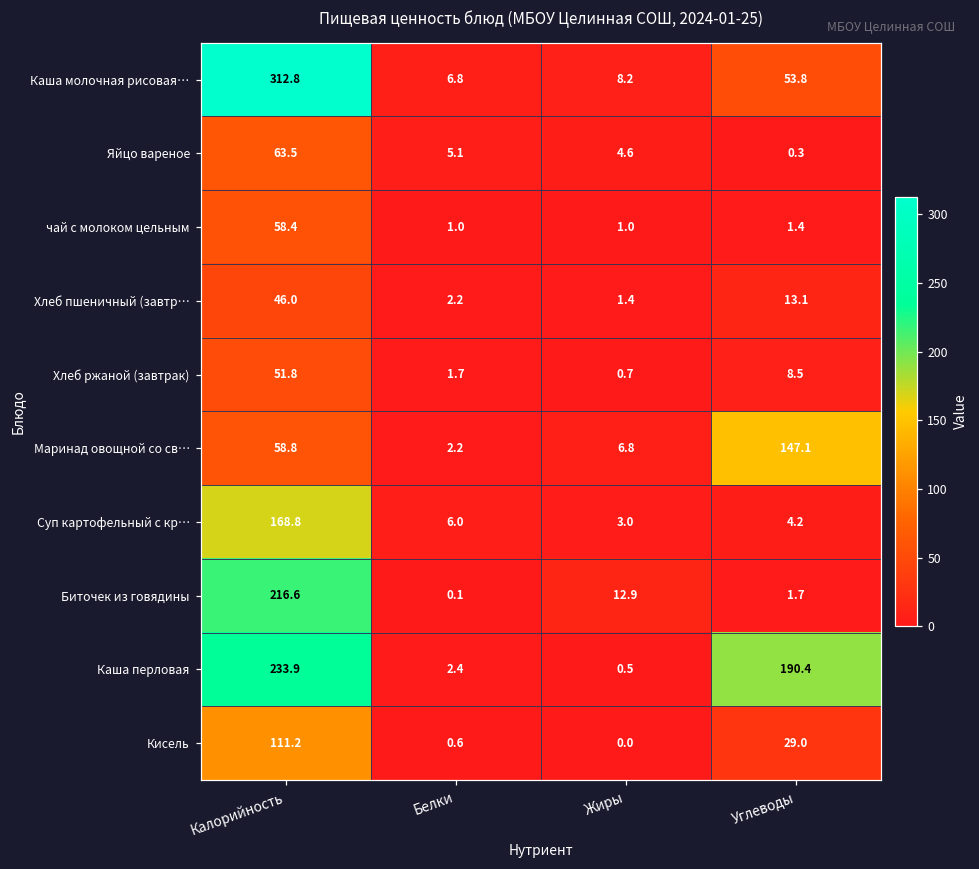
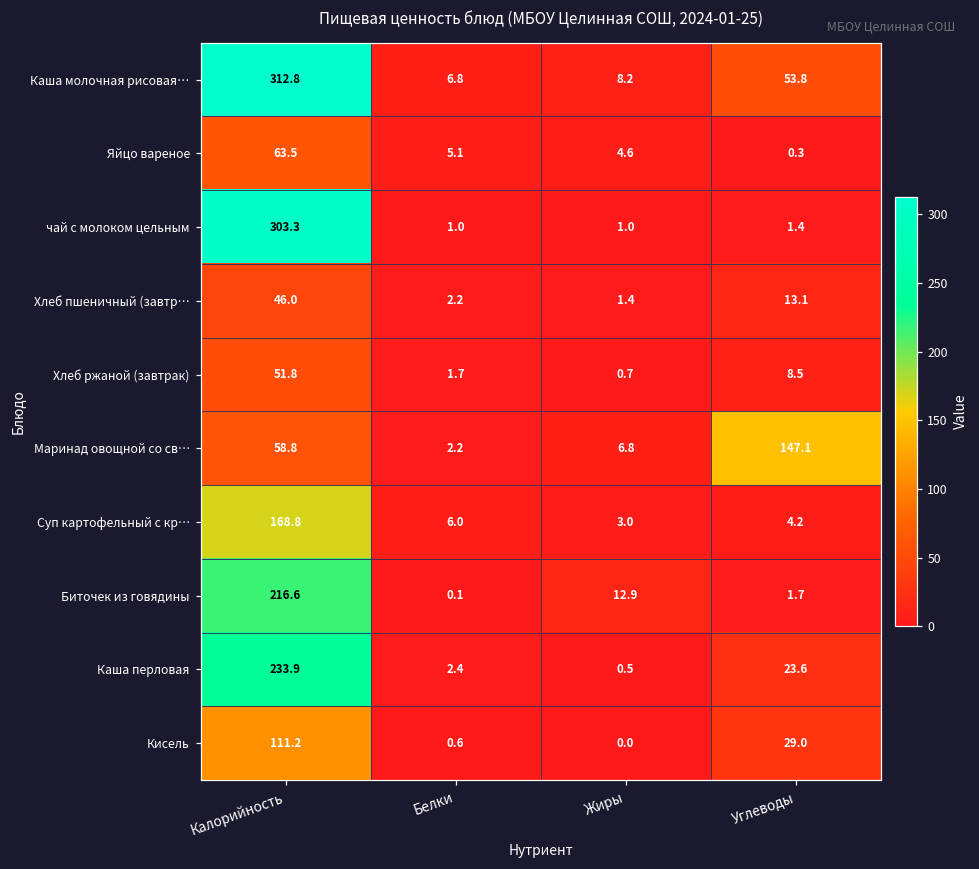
чай с молоком цельным, Калорийность: 58.4 -> 303.3
Каша перловая, Углеводы: 190.4 -> 23.6
